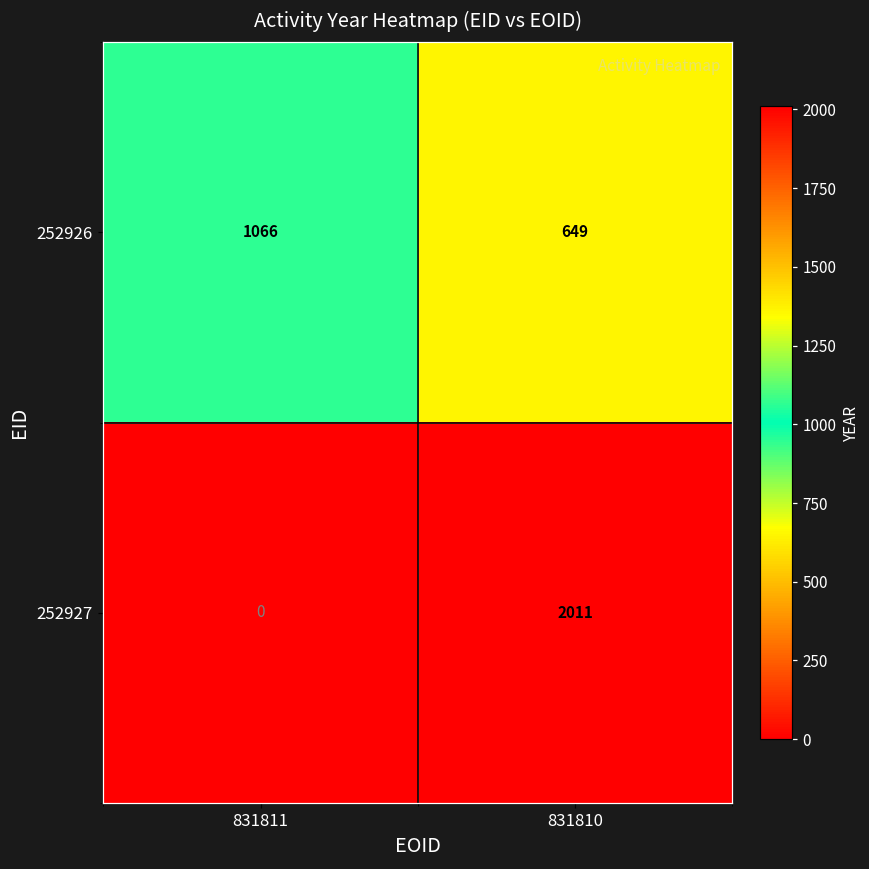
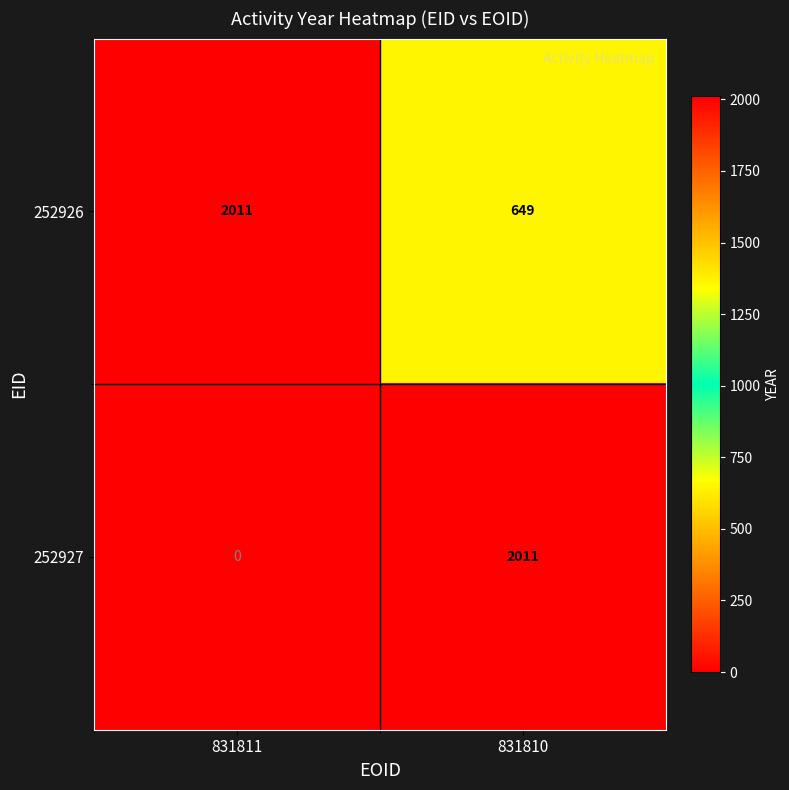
252926, 831811: 1066 -> 2011
